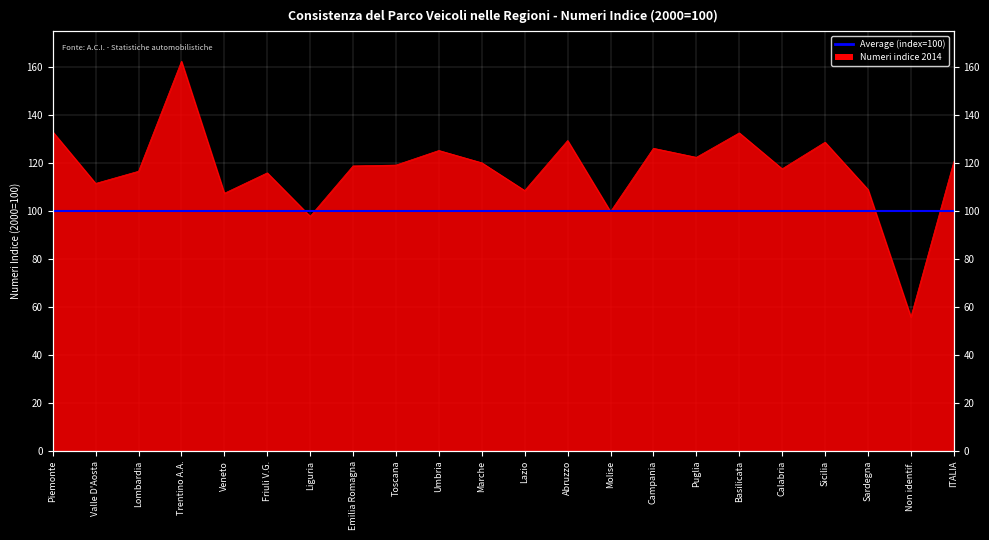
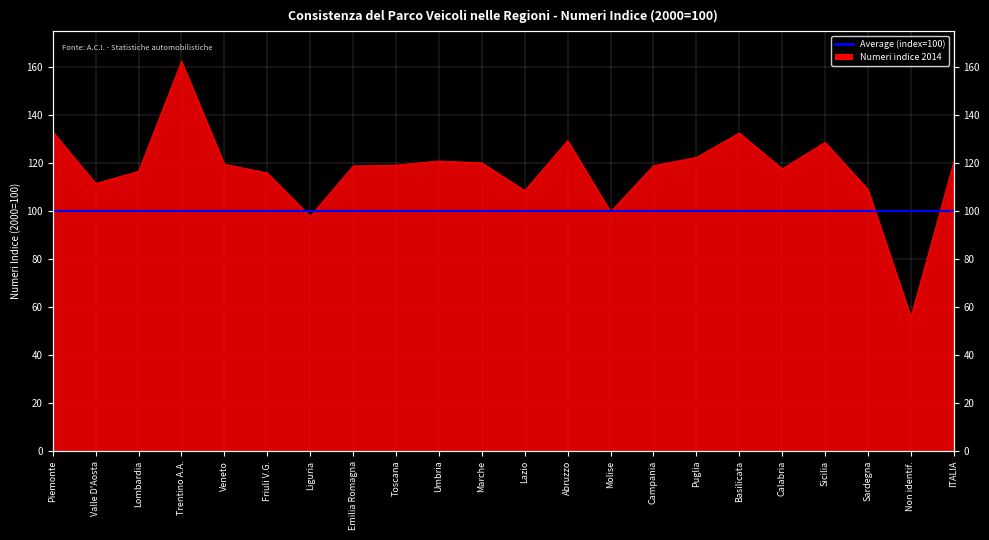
Veneto: 107 -> 120
Umbria: 125 -> 121
Campania: 126 -> 119
